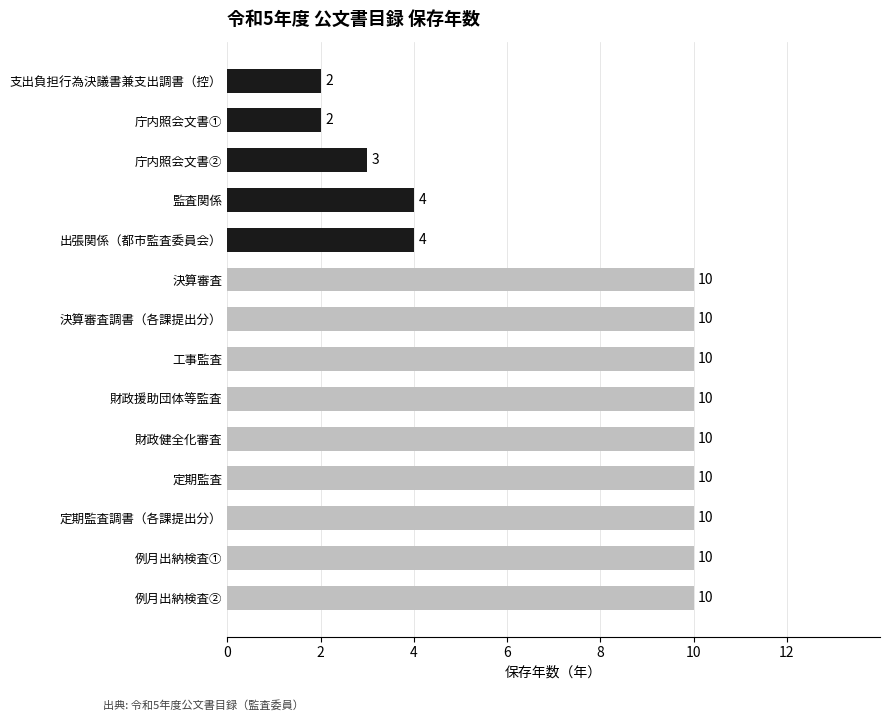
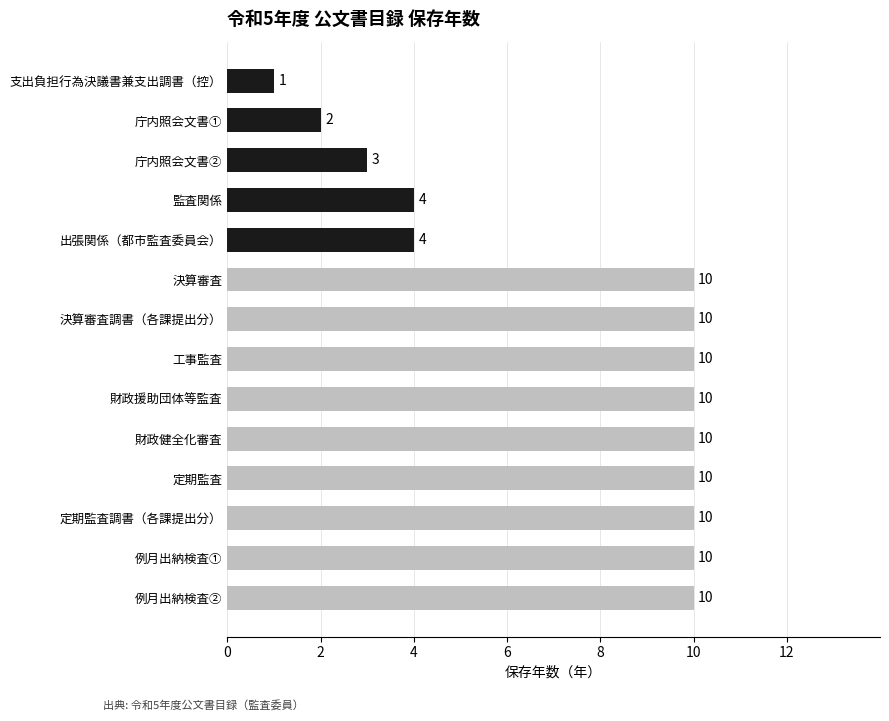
支出負担行為決議書兼支出調書（控）: 2 -> 1
